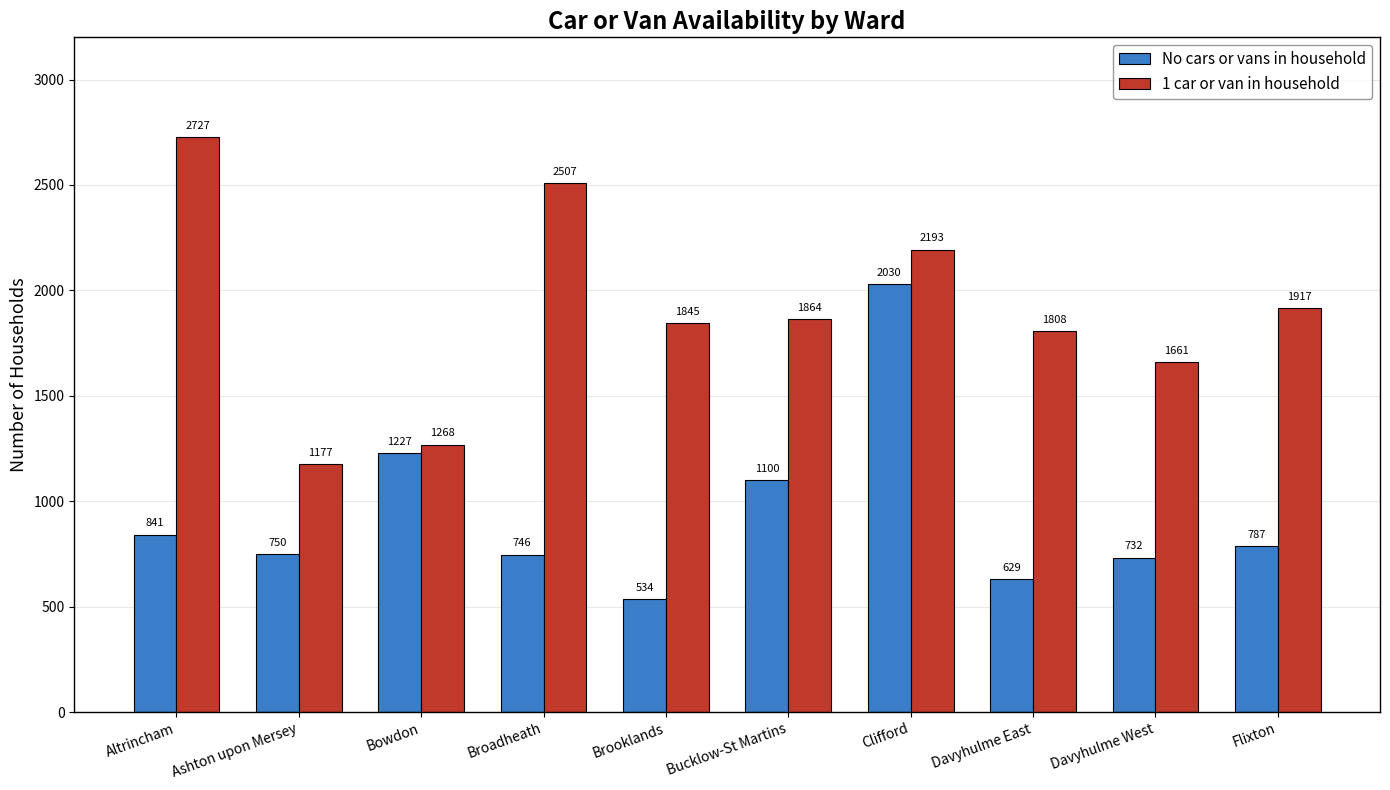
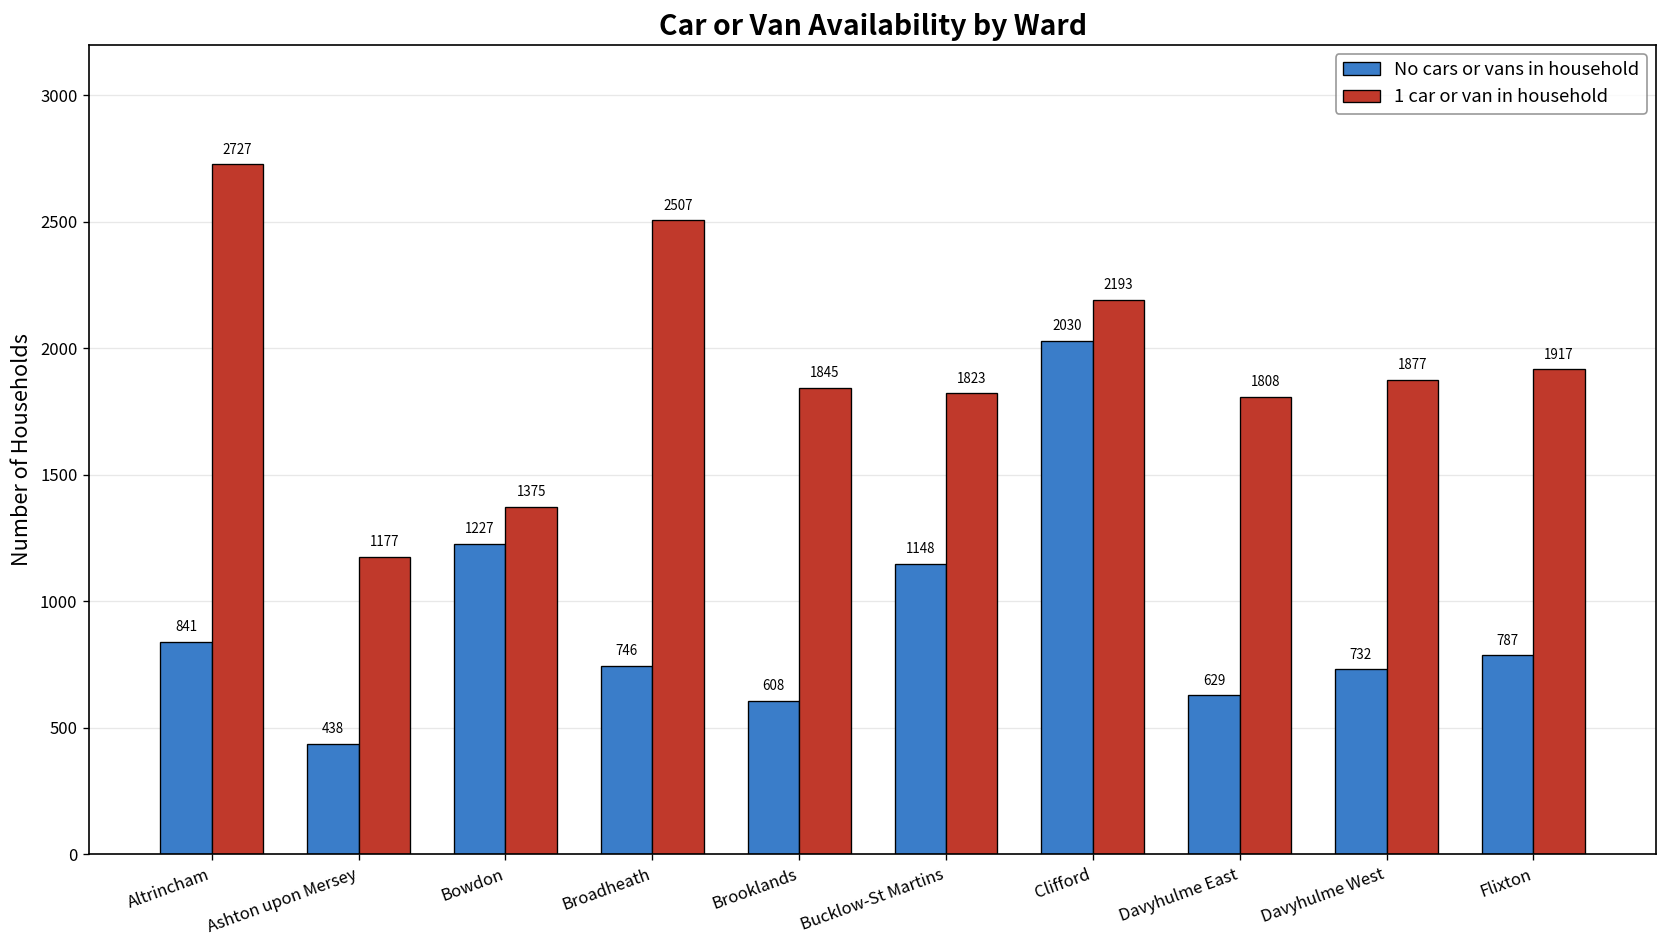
No cars or vans in household, Ashton upon Mersey: 750 -> 438
1 car or van in household, Bowdon: 1268 -> 1375
No cars or vans in household, Brooklands: 534 -> 608
No cars or vans in household, Bucklow-St Martins: 1100 -> 1148
1 car or van in household, Bucklow-St Martins: 1864 -> 1823
1 car or van in household, Davyhulme West: 1661 -> 1877
